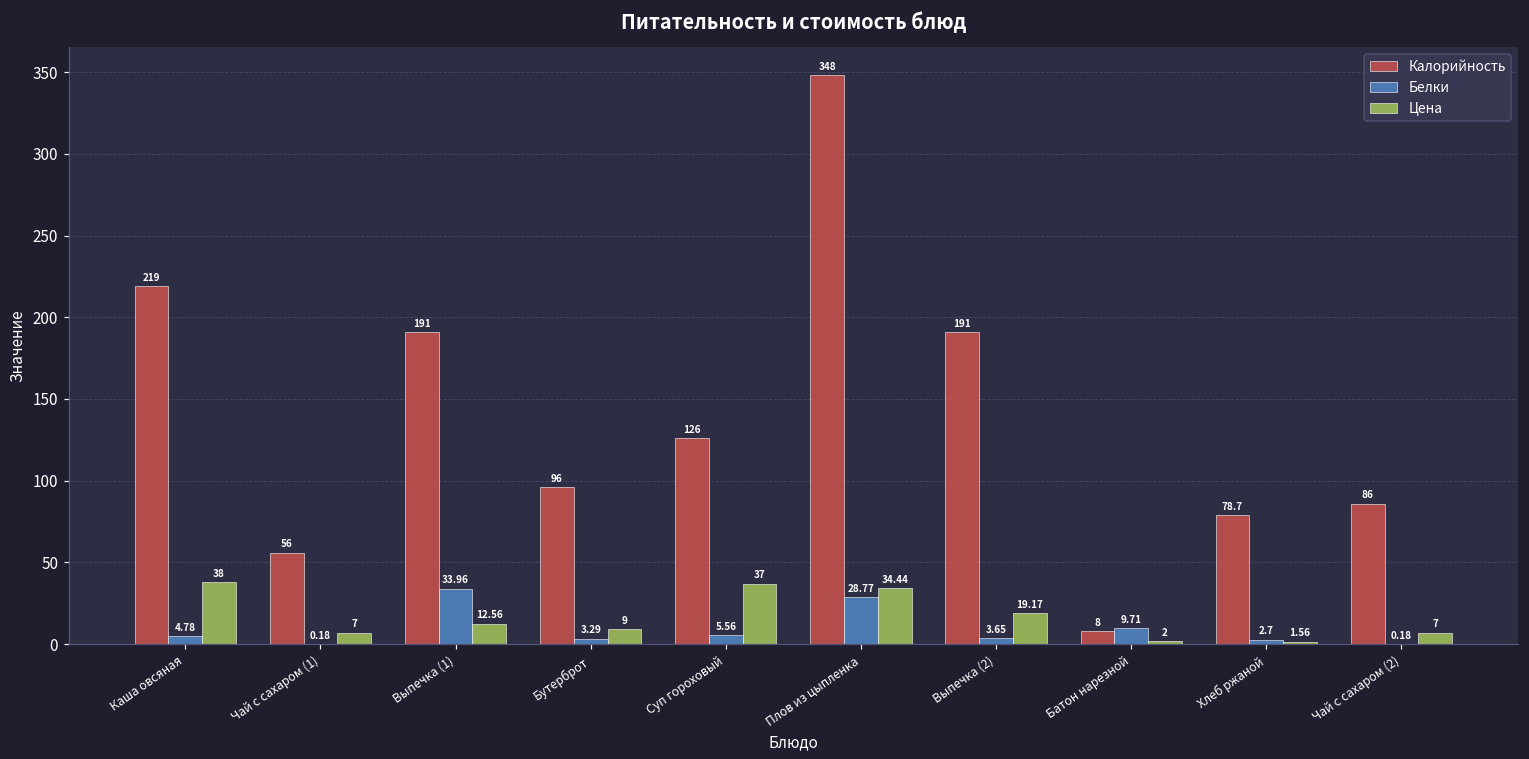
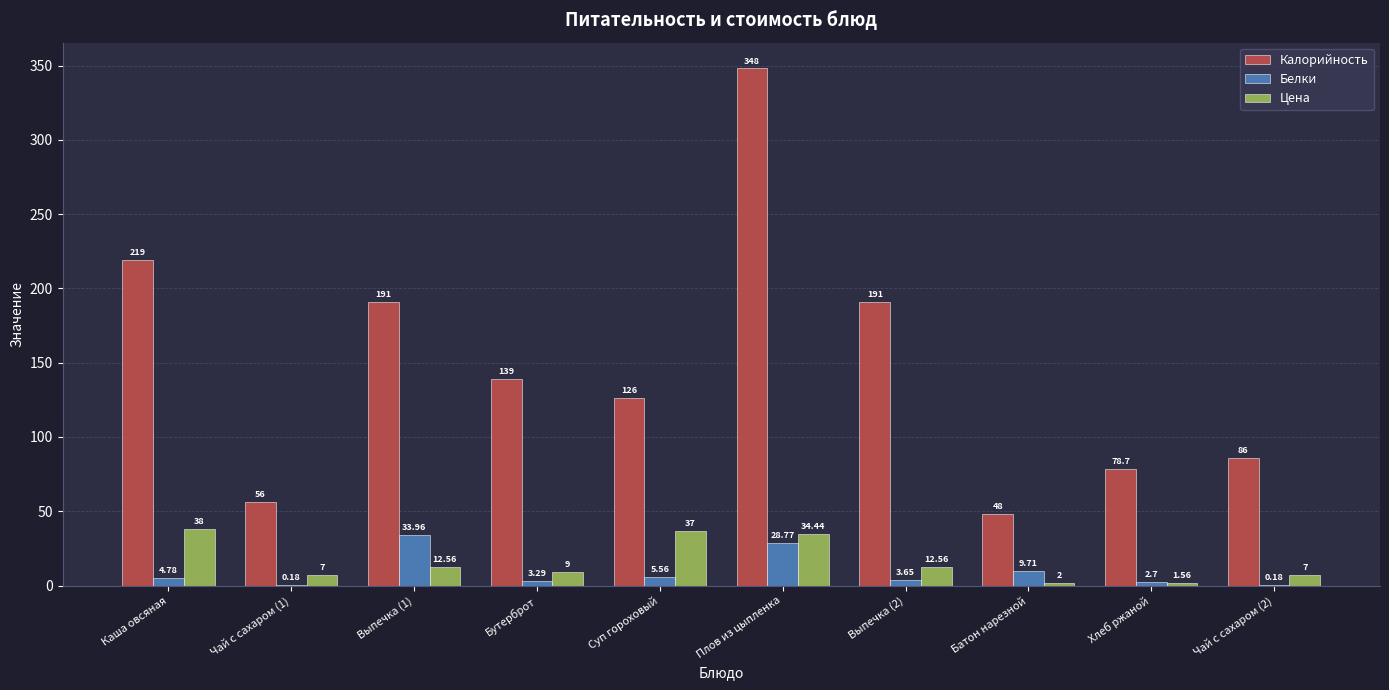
Калорийность, Бутерброт: 96 -> 139
Цена, Выпечка (2): 19.17 -> 12.56
Калорийность, Батон нарезной: 8 -> 48
